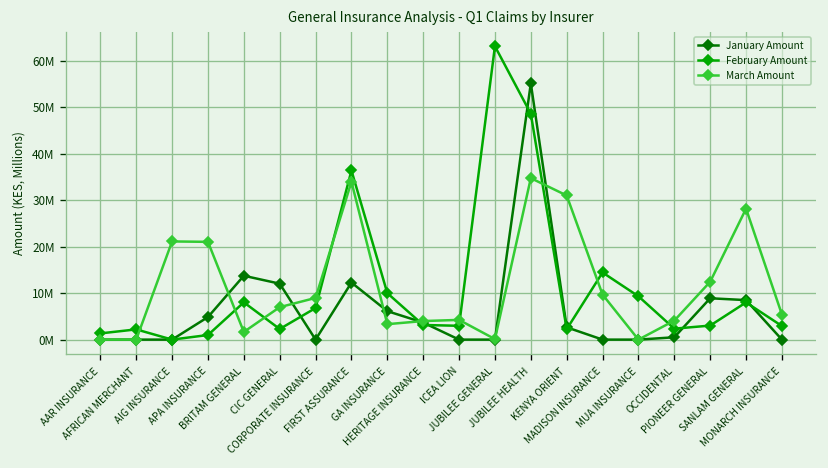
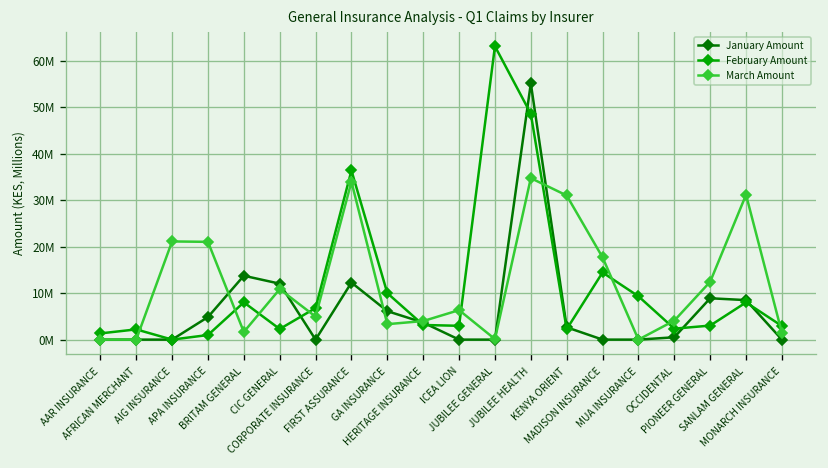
March Amount, CIC GENERAL: 7000000 -> 11000000
March Amount, CORPORATE INSURANCE: 9000000 -> 5000000
March Amount, ICEA LION: 4000000 -> 6000000
March Amount, MADISON INSURANCE: 10000000 -> 18000000
March Amount, SANLAM GENERAL: 28000000 -> 31000000
March Amount, MONARCH INSURANCE: 5000000 -> 1000000
